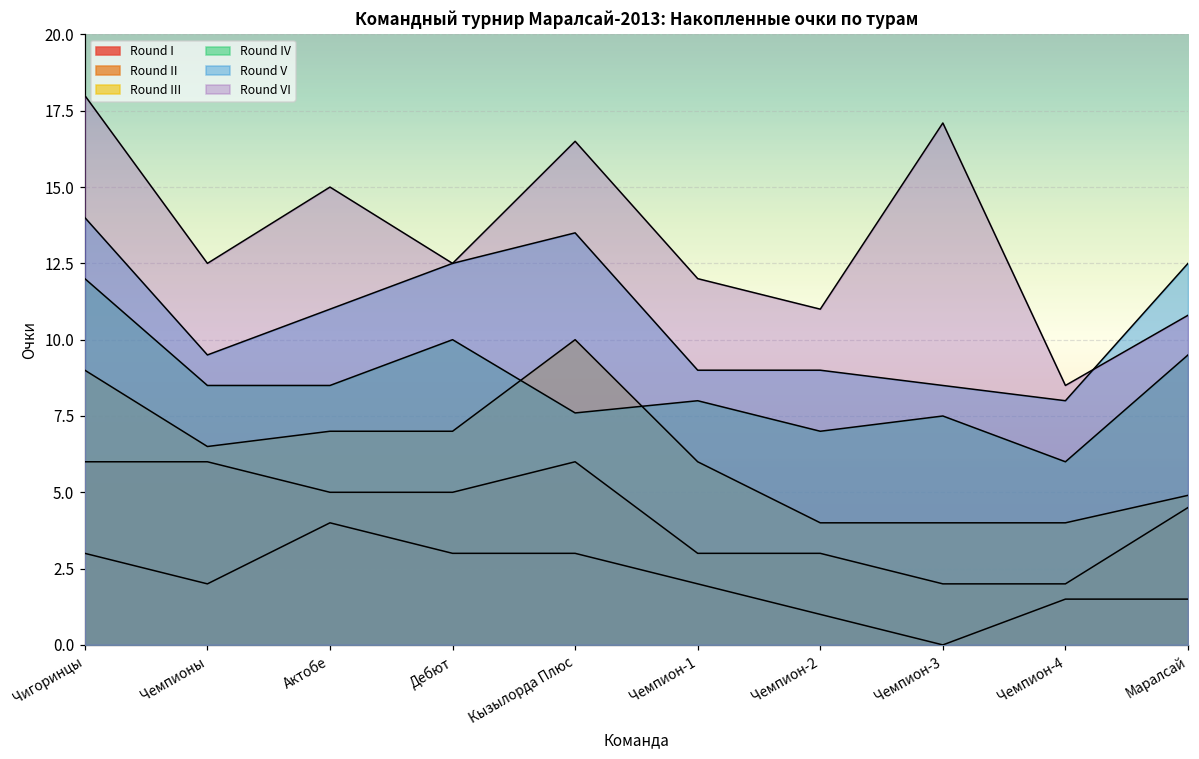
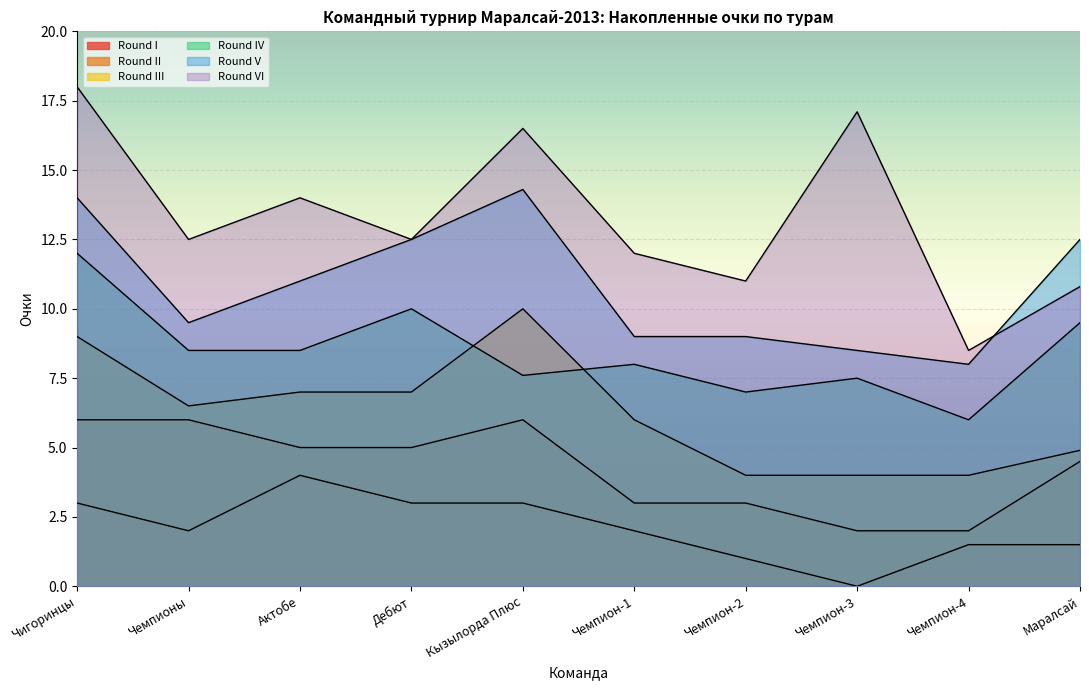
Round VI, Актобе: 15 -> 14
Round V, Кызылорда Плюс: 13.5 -> 14.3
